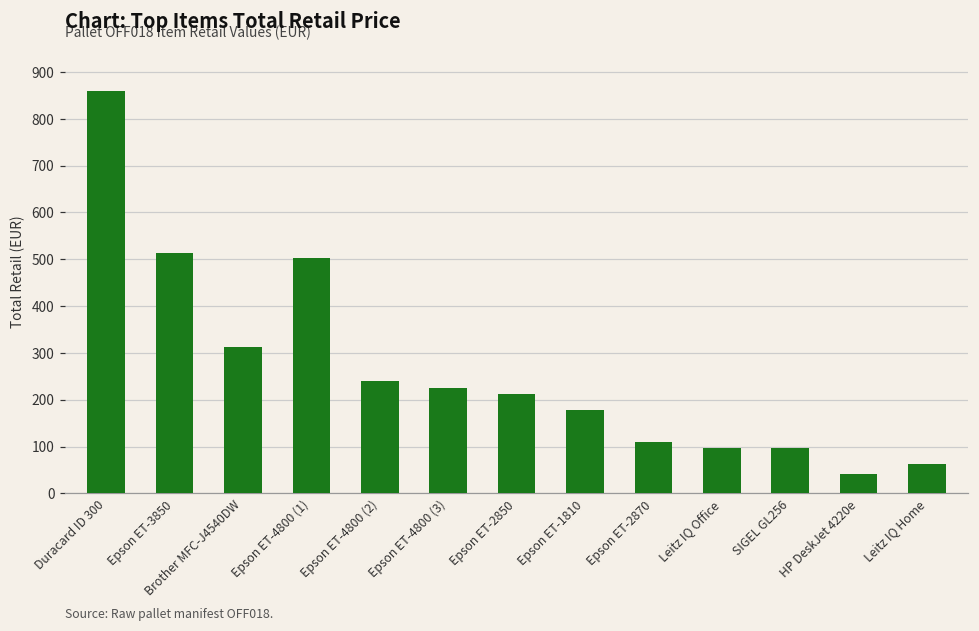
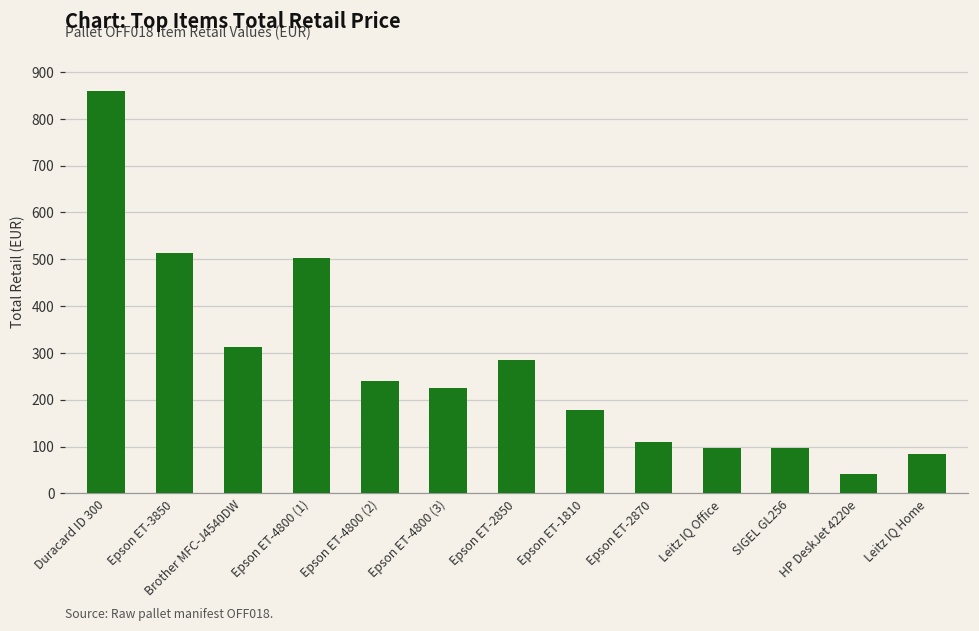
Epson ET-2850: 210 -> 280
Leitz IQ Home: 60 -> 80
